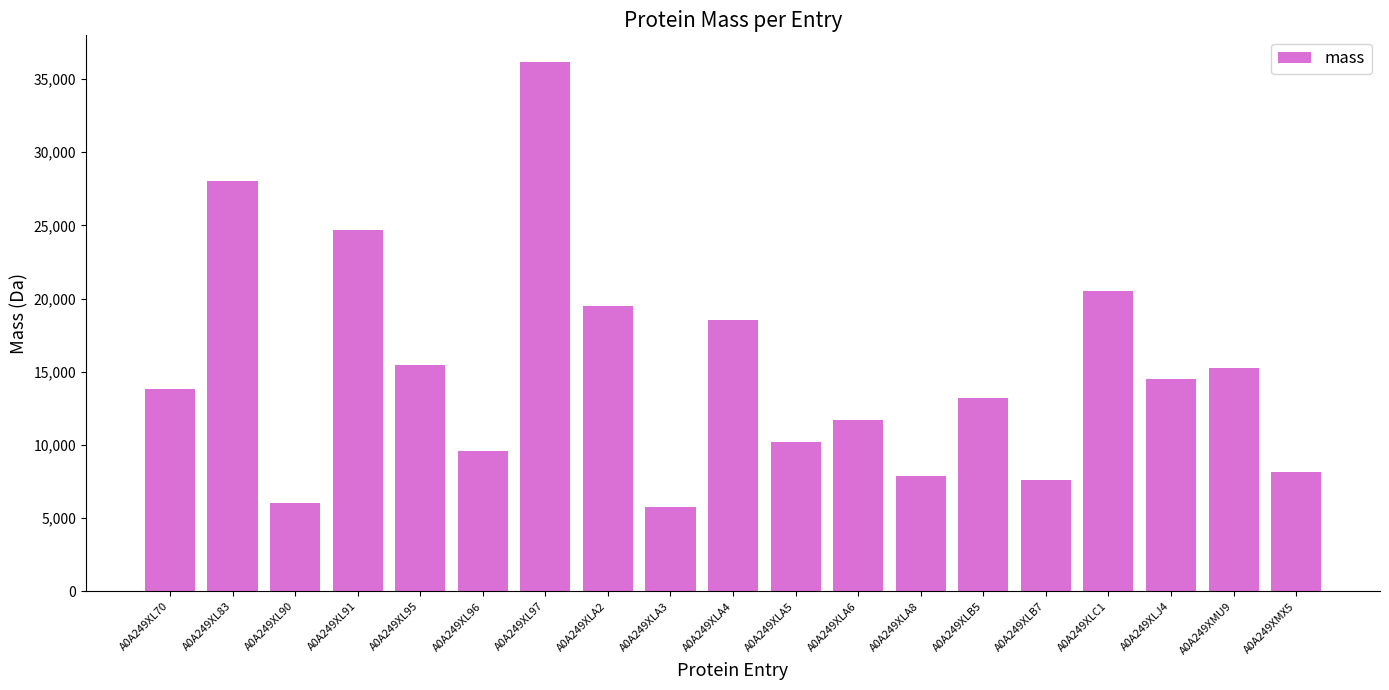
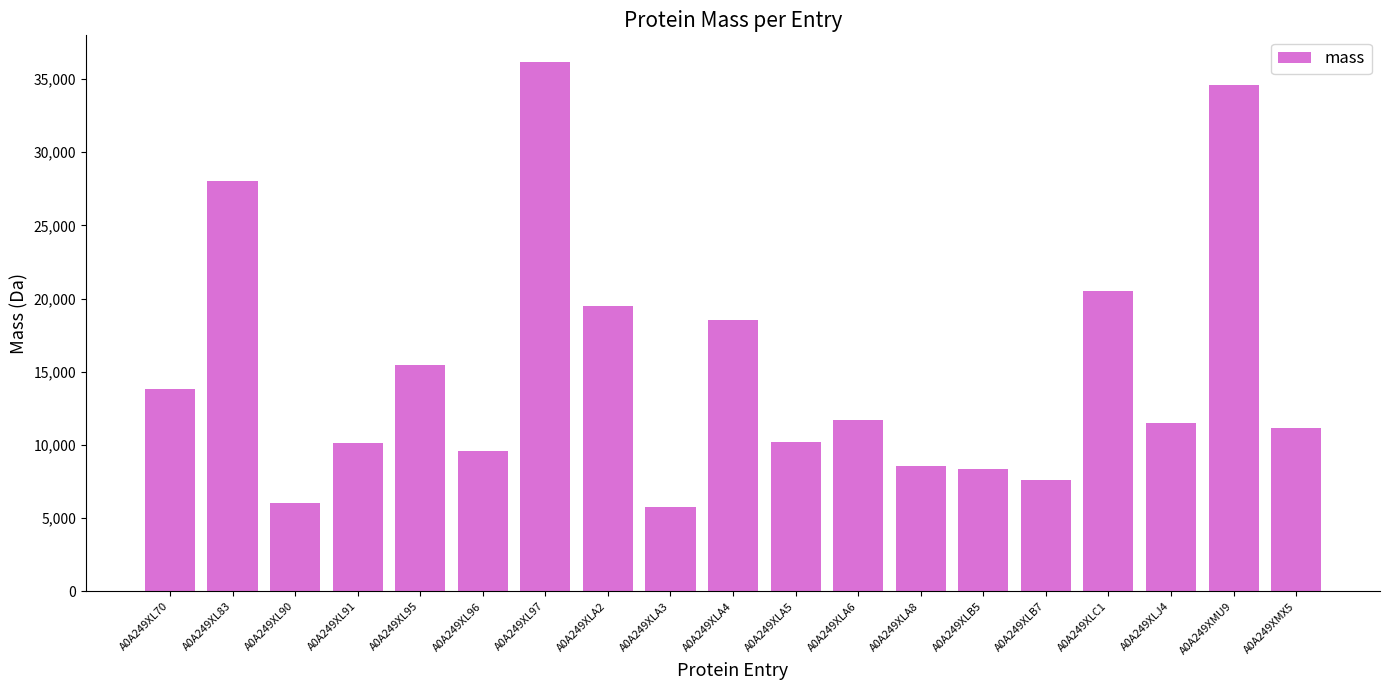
A0A249XL91: 24,700 -> 10,200
A0A249XLA8: 7,900 -> 8,600
A0A249XLB5: 13,200 -> 8,400
A0A249XLJ4: 14,500 -> 11,500
A0A249XMU9: 15,200 -> 34,600
A0A249XMX5: 8,200 -> 11,200
